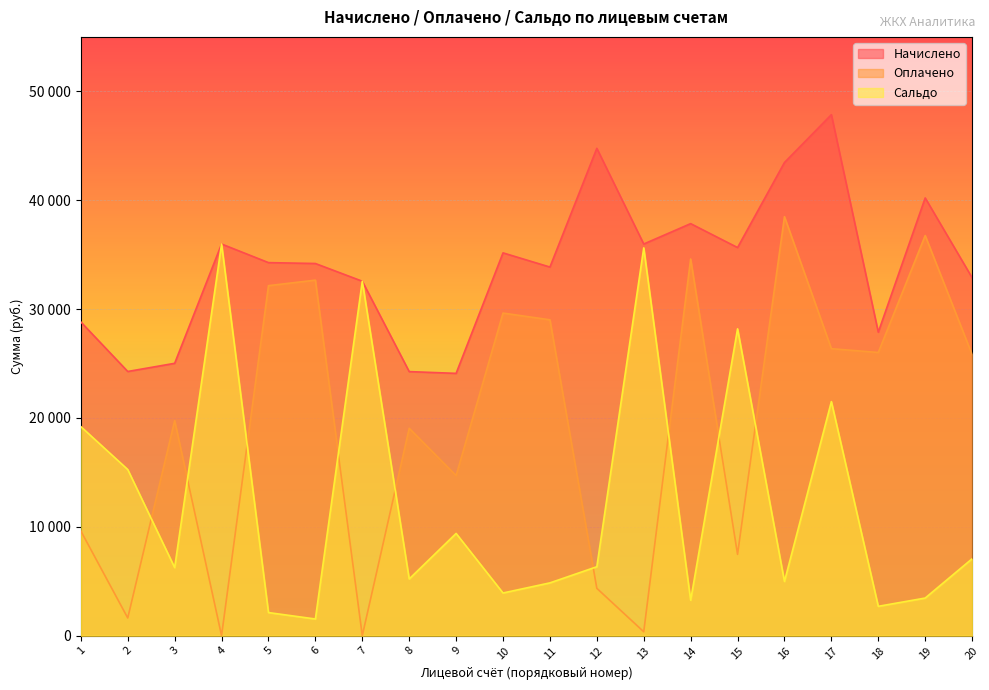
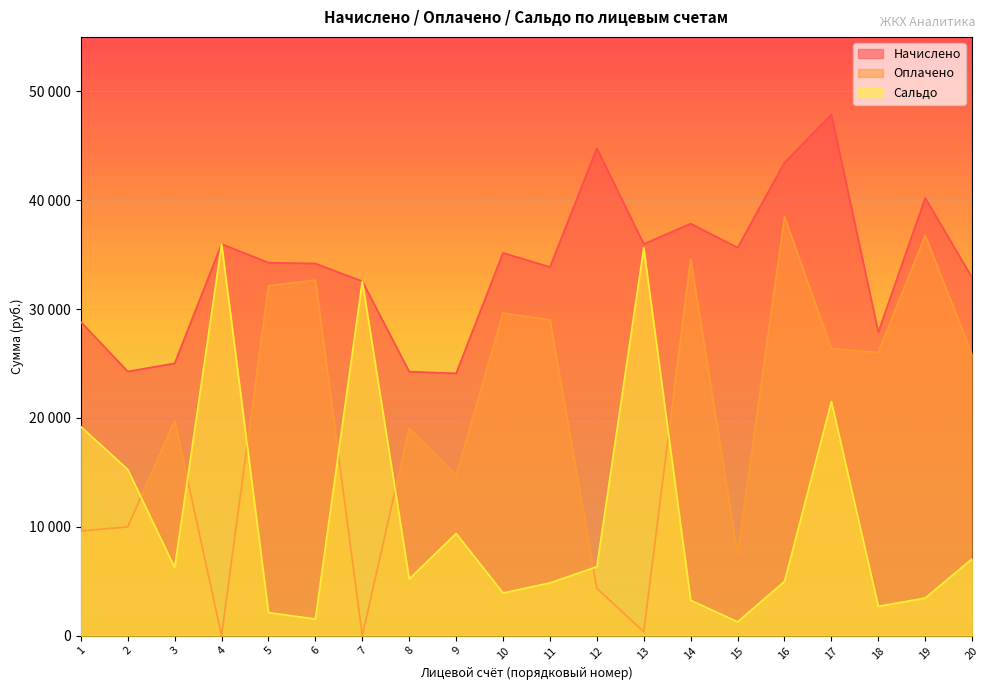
Оплачено, 2: 1600 -> 10000
Сальдо, 15: 28200 -> 1300
